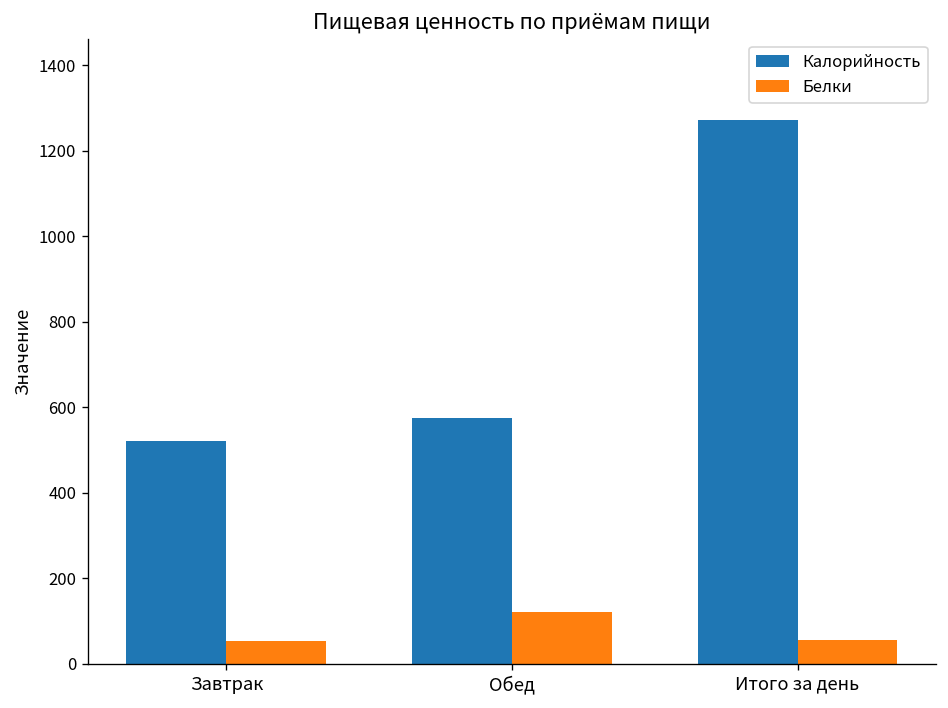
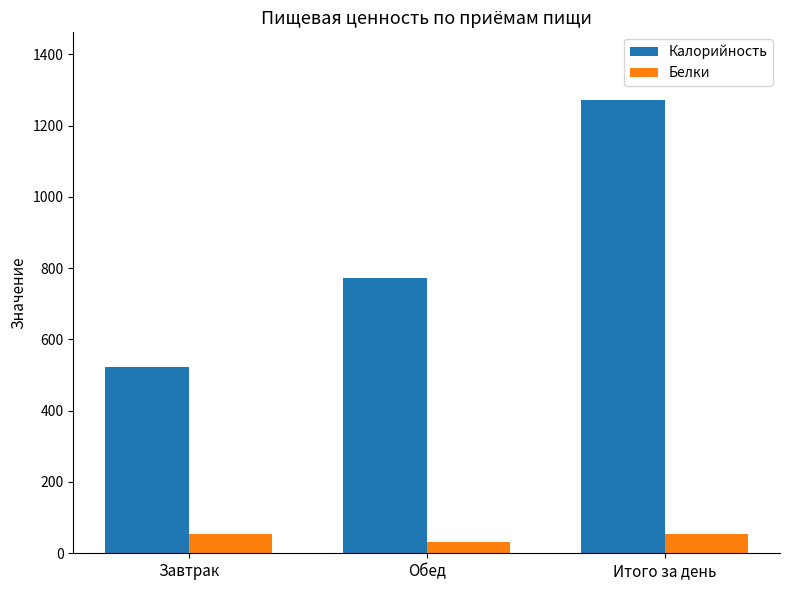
Калорийность, Обед: 580 -> 770
Белки, Обед: 120 -> 30
